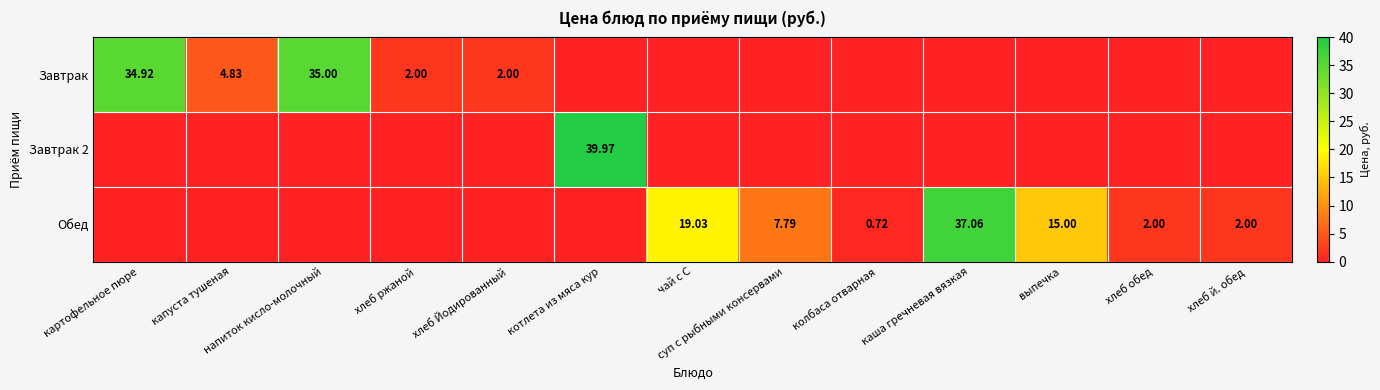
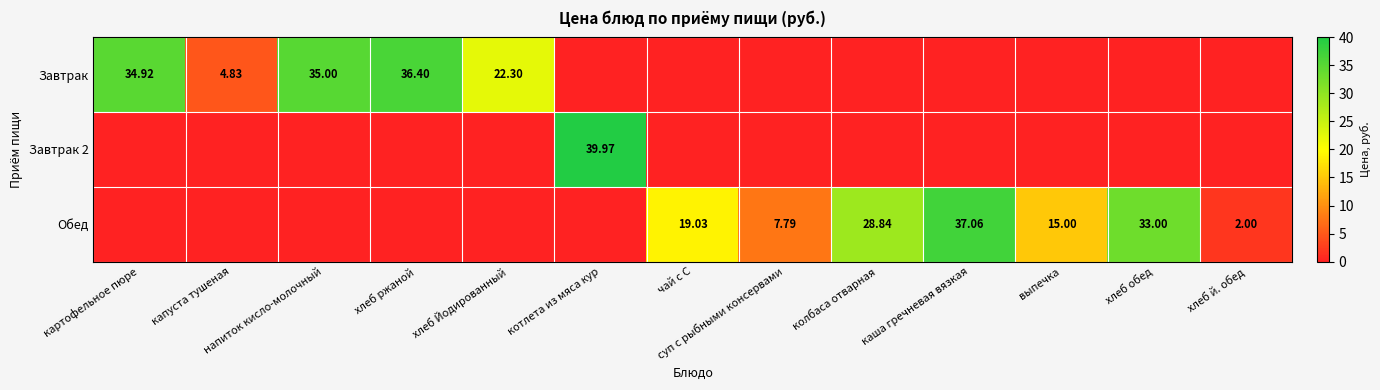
Завтрак, хлеб ржаной: 2.00 -> 36.40
Завтрак, хлеб Йодированный: 2.00 -> 22.30
Обед, колбаса отварная: 0.72 -> 28.84
Обед, хлеб обед: 2.00 -> 33.00
